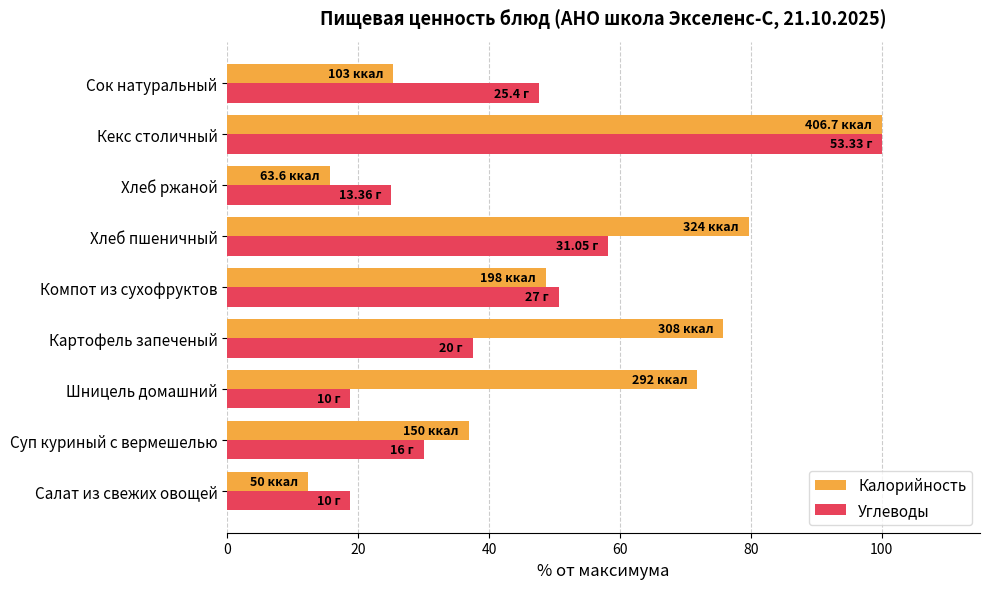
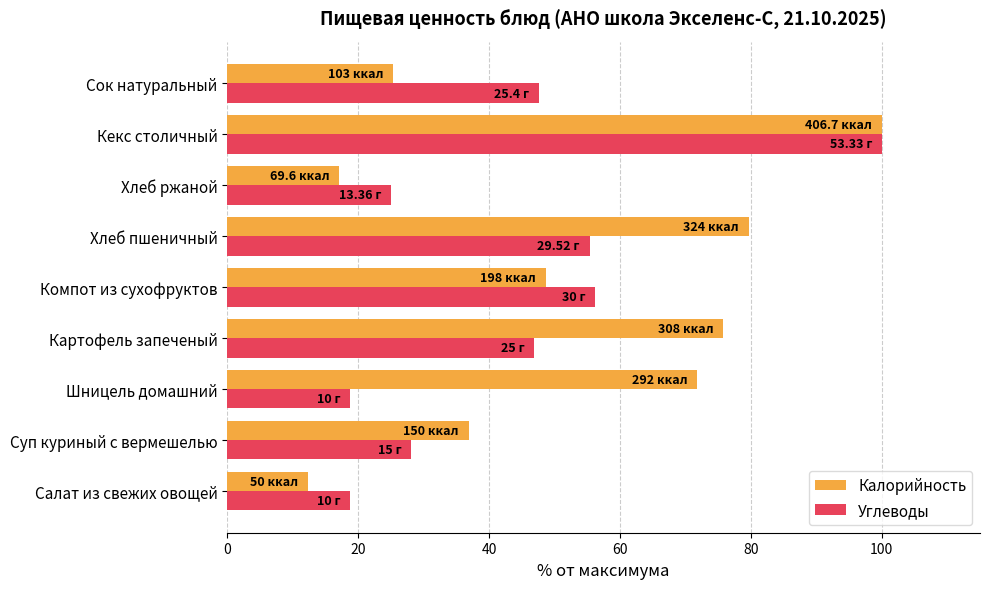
Калорийность, Хлеб ржаной: 63.6 -> 69.6
Углеводы, Хлеб пшеничный: 31.05 -> 29.52
Углеводы, Компот из сухофруктов: 27 -> 30
Углеводы, Картофель запеченый: 20 -> 25
Углеводы, Суп куриный с вермешелью: 16 -> 15
